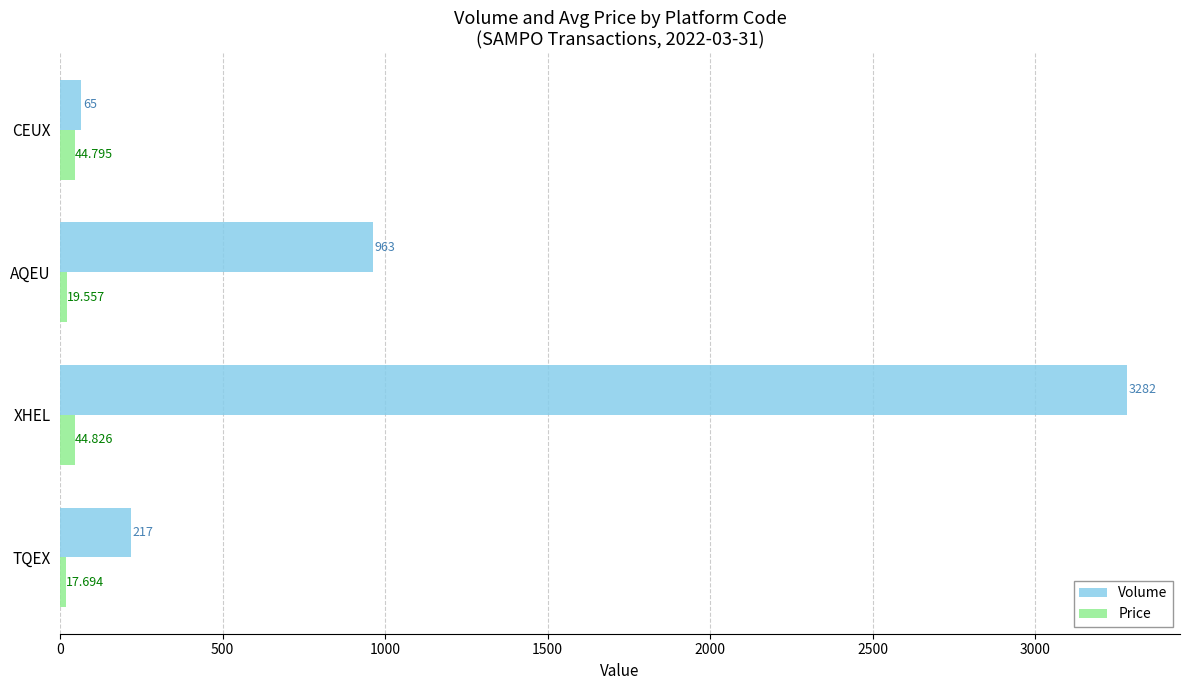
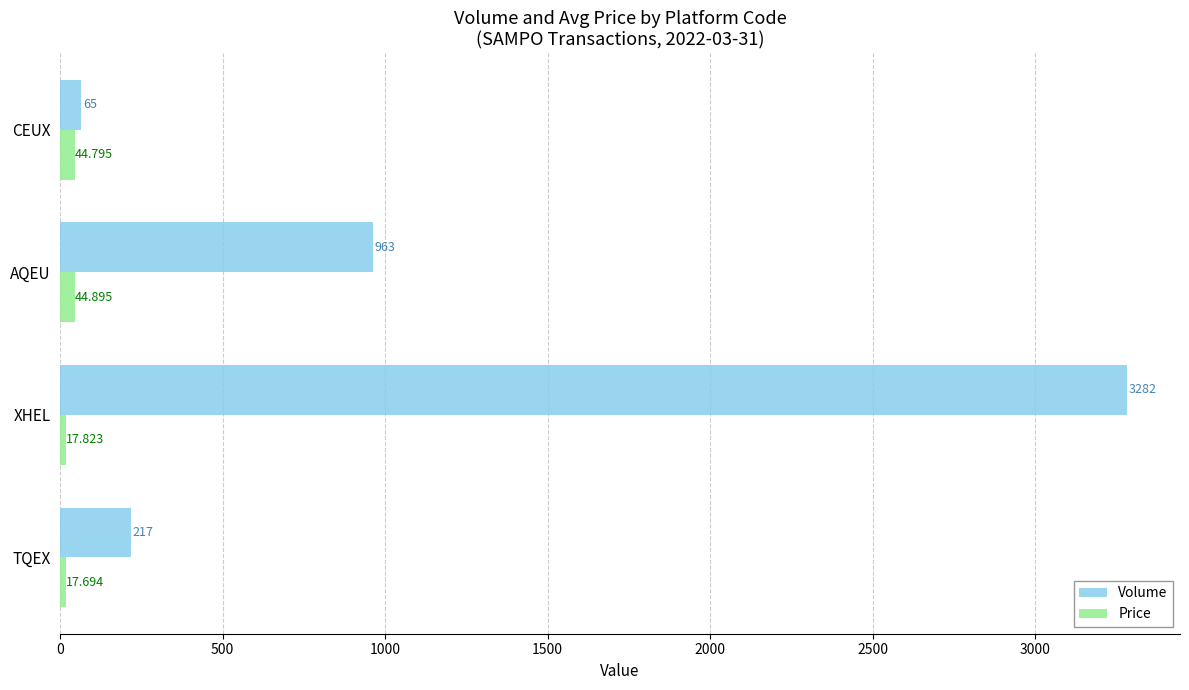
Price, AQEU: 19.557 -> 44.895
Price, XHEL: 44.826 -> 17.823
